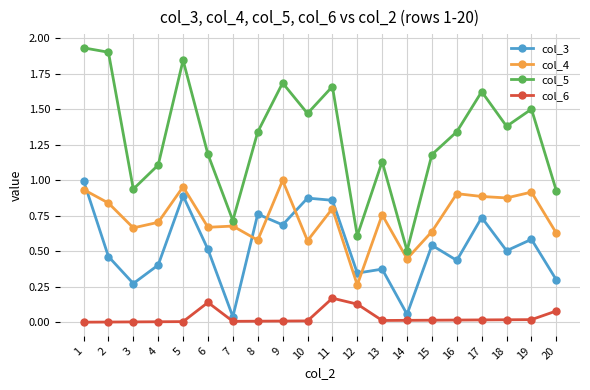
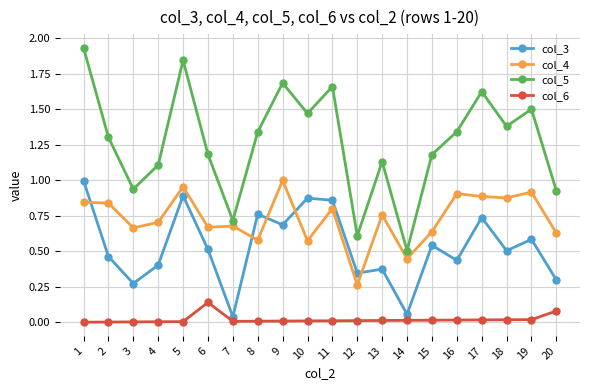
col_4, 1: 0.93 -> 0.85
col_5, 2: 1.90 -> 1.30
col_6, 11: 0.17 -> 0.01
col_6, 12: 0.13 -> 0.01
